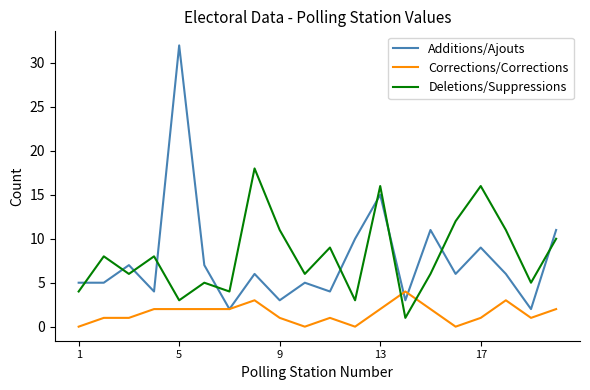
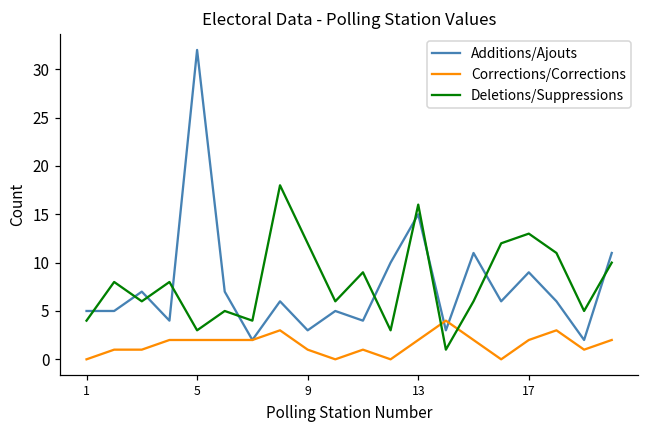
Deletions/Suppressions, 9: 11 -> 12
Corrections/Corrections, 17: 1 -> 2
Deletions/Suppressions, 17: 16 -> 13
